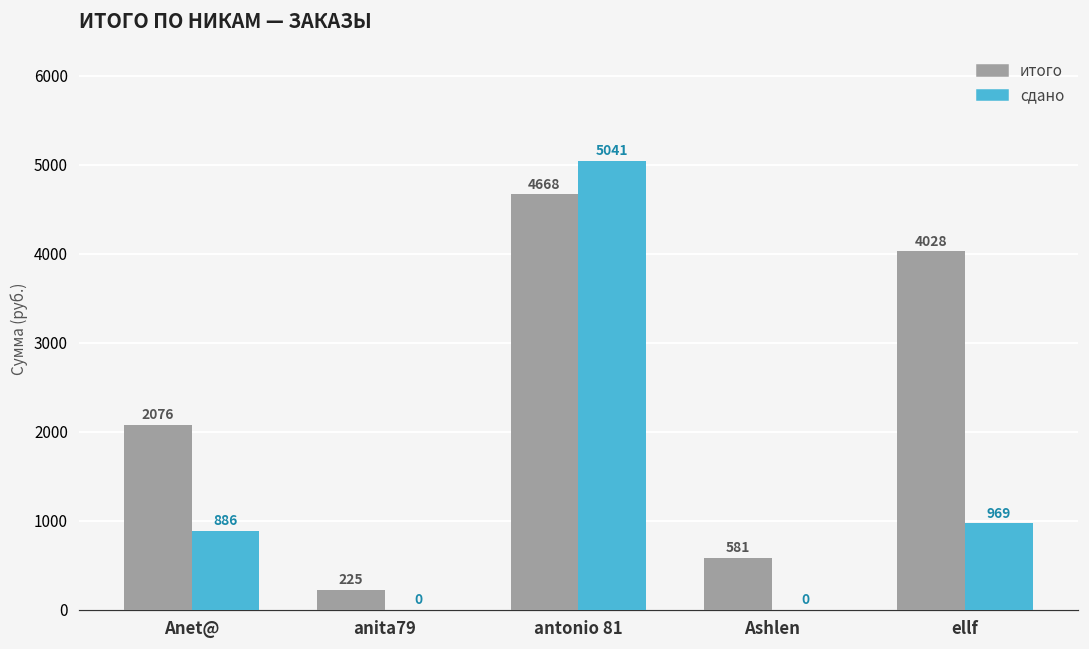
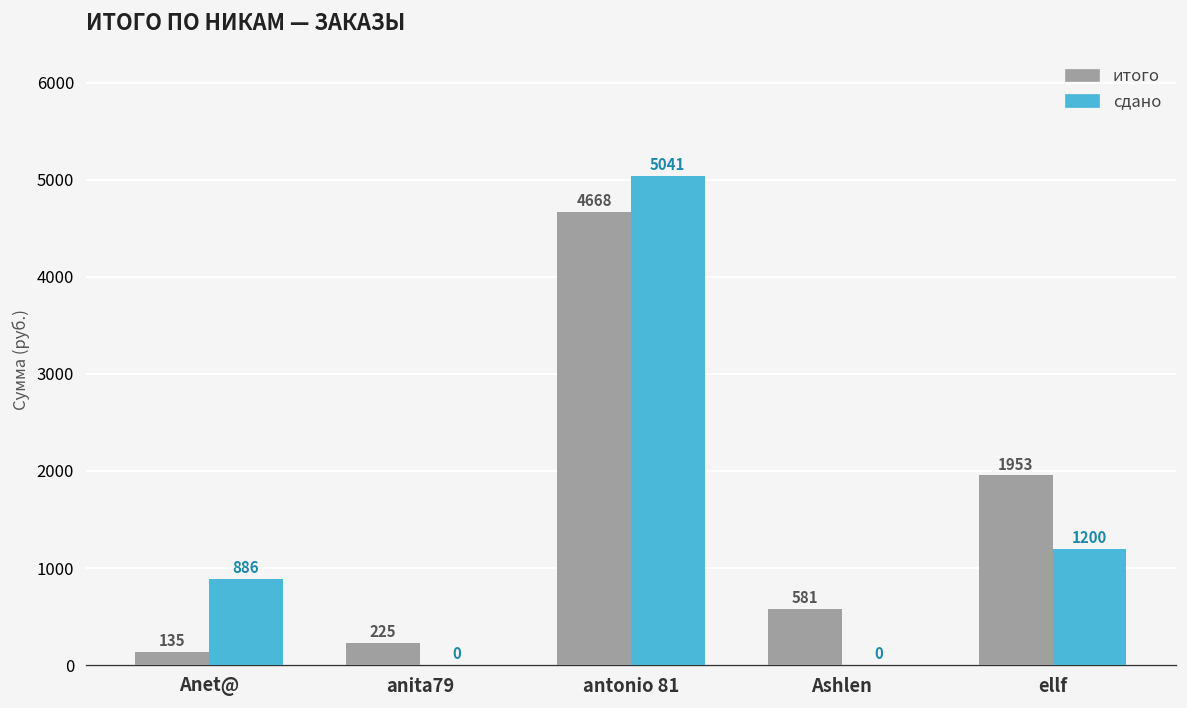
итого, Anet@: 2076 -> 135
итого, ellf: 4028 -> 1953
сдано, ellf: 969 -> 1200
